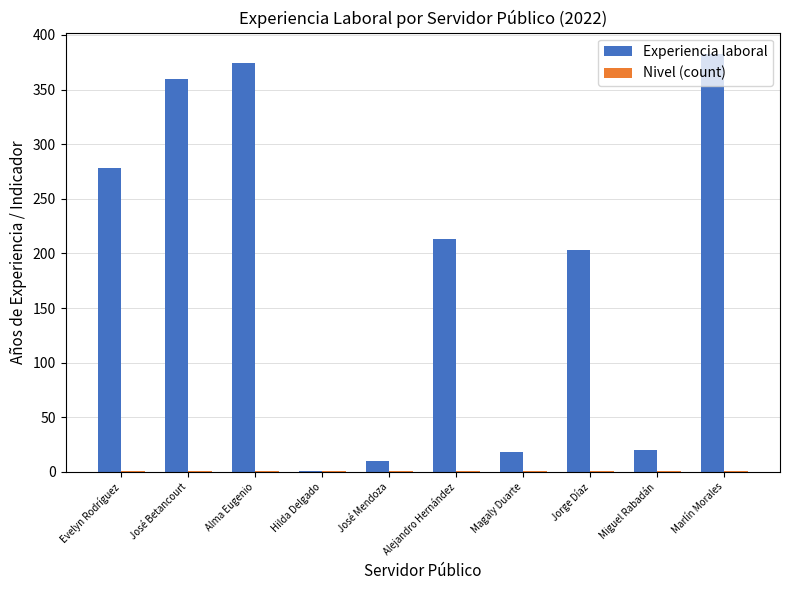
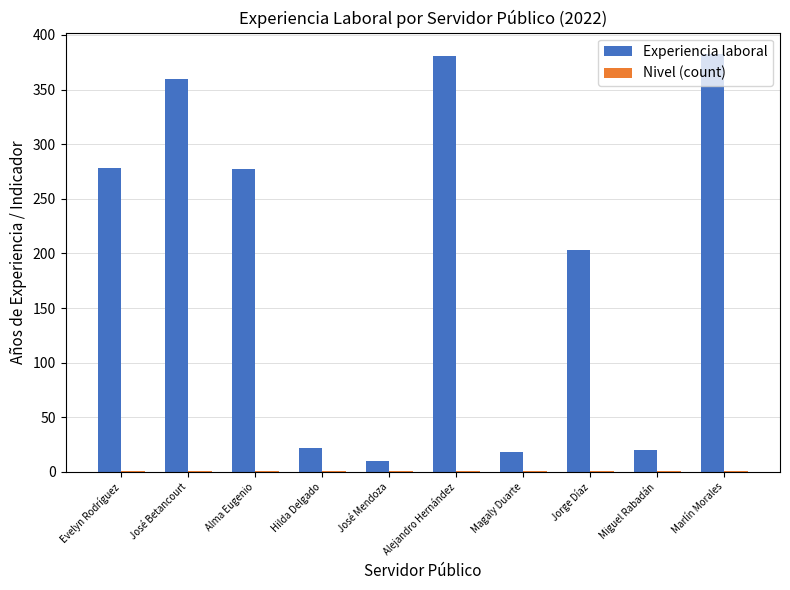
Experiencia laboral, Alma Eugenio: 374 -> 277
Experiencia laboral, Hilda Delgado: 1 -> 22
Experiencia laboral, Alejandro Hernández: 213 -> 381
